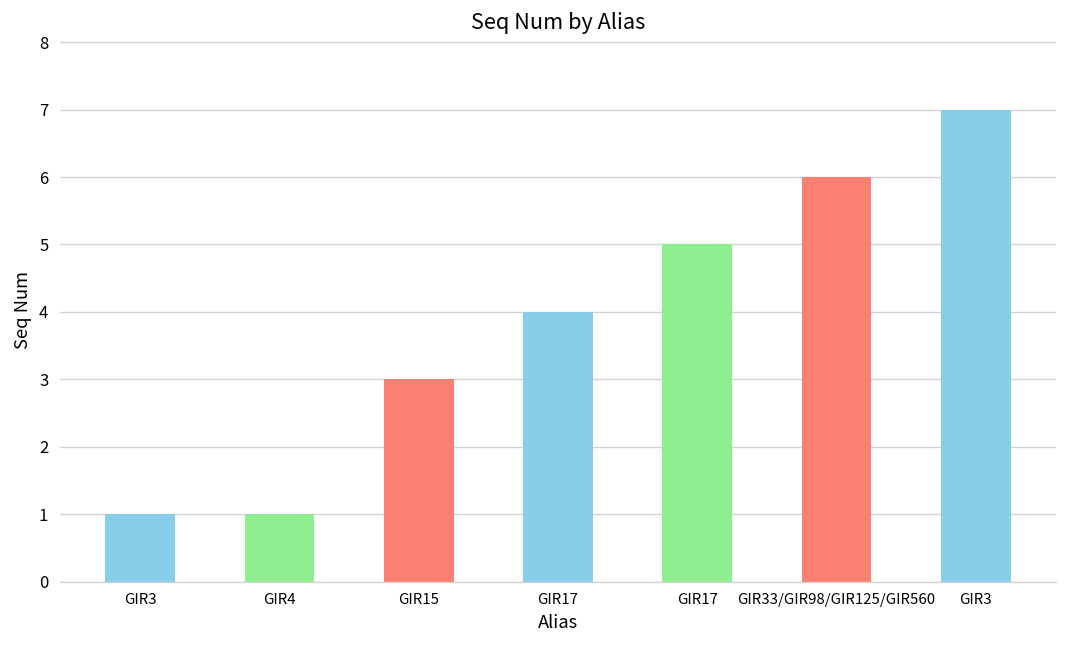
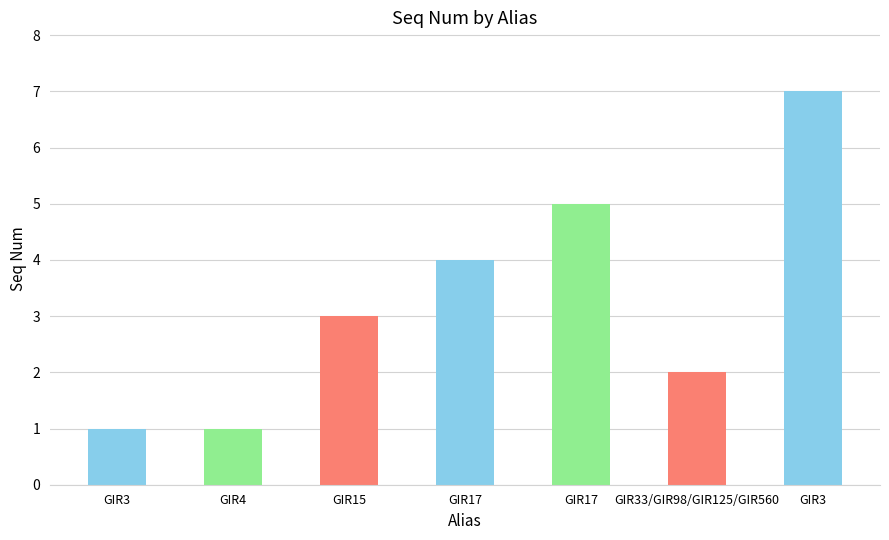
GIR33/GIR98/GIR125/GIR560: 6 -> 2
